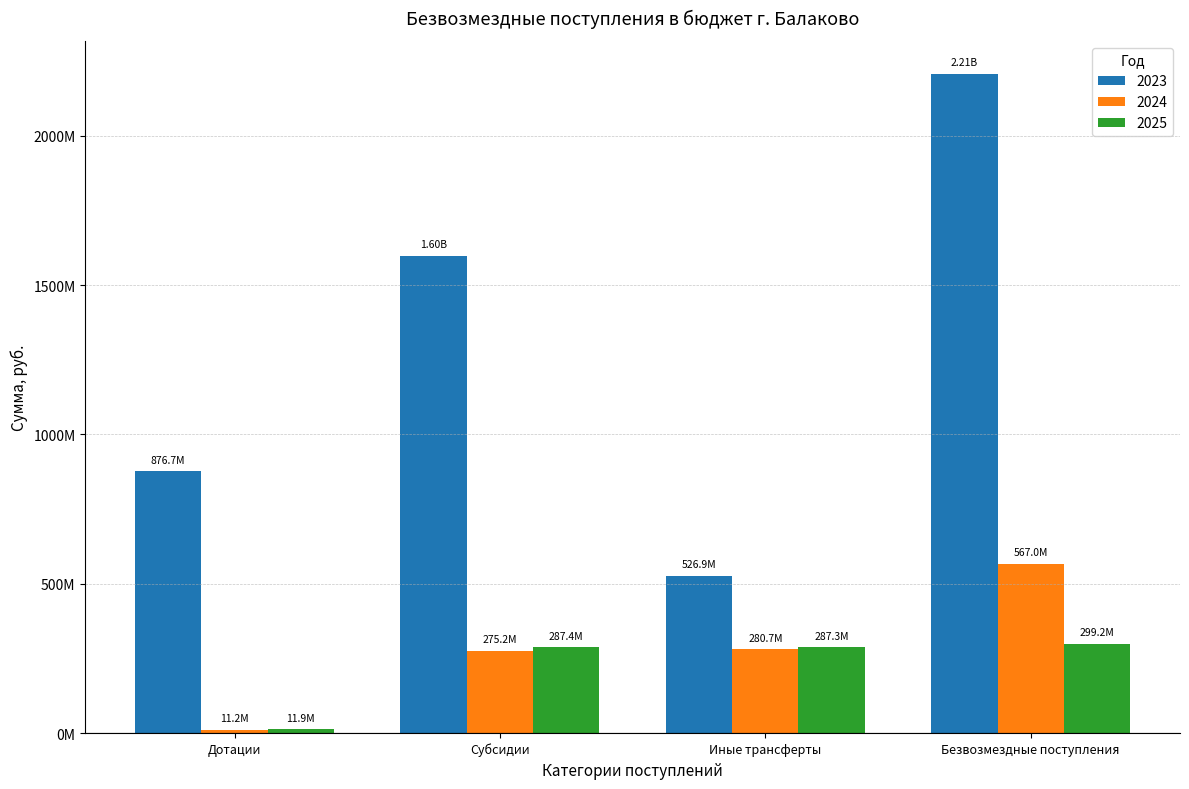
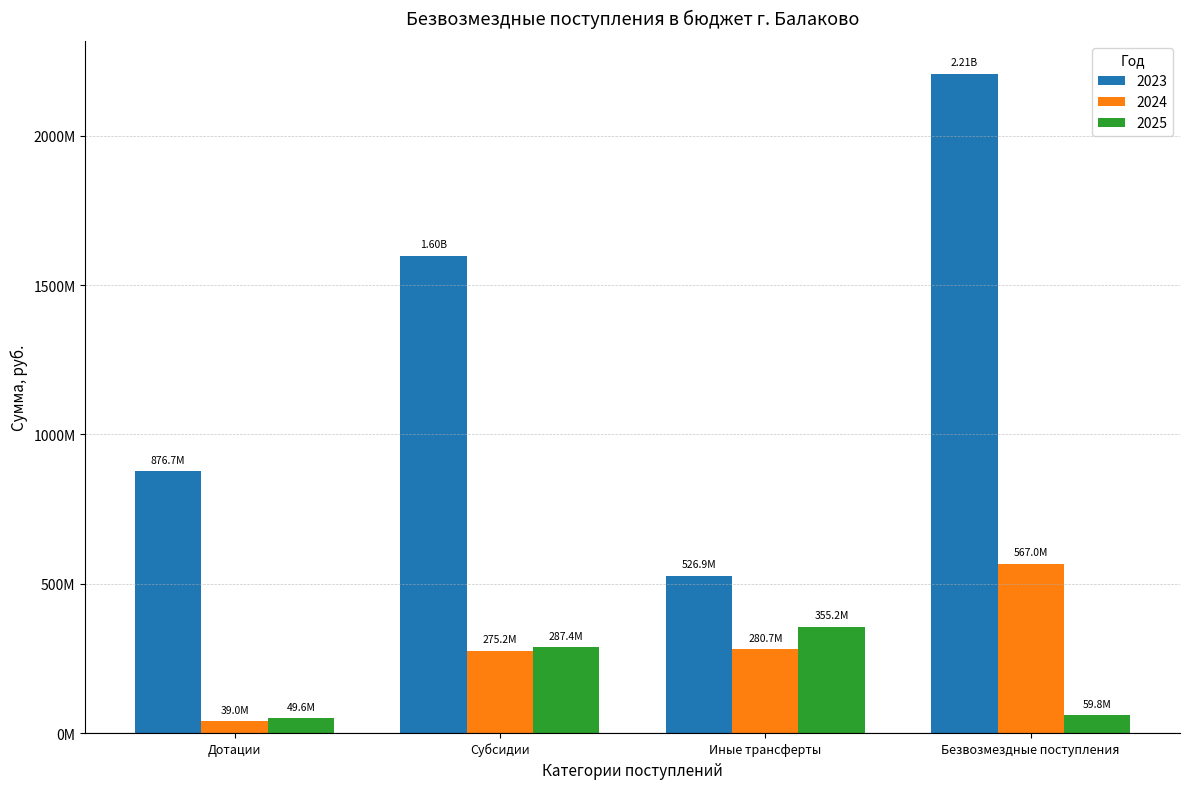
2024, Дотации: 11.2M -> 39.0M
2025, Дотации: 11.9M -> 49.6M
2025, Иные трансферты: 287.3M -> 355.2M
2025, Безвозмездные поступления: 299.2M -> 59.8M
